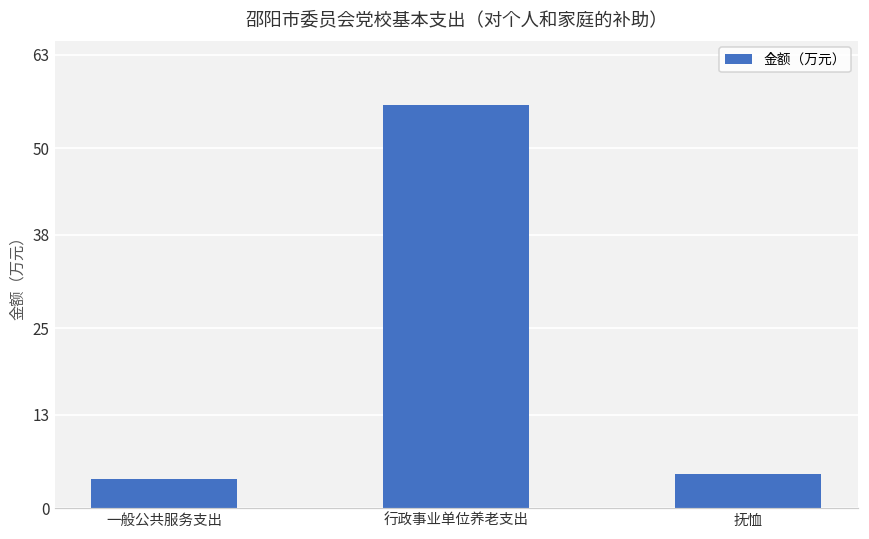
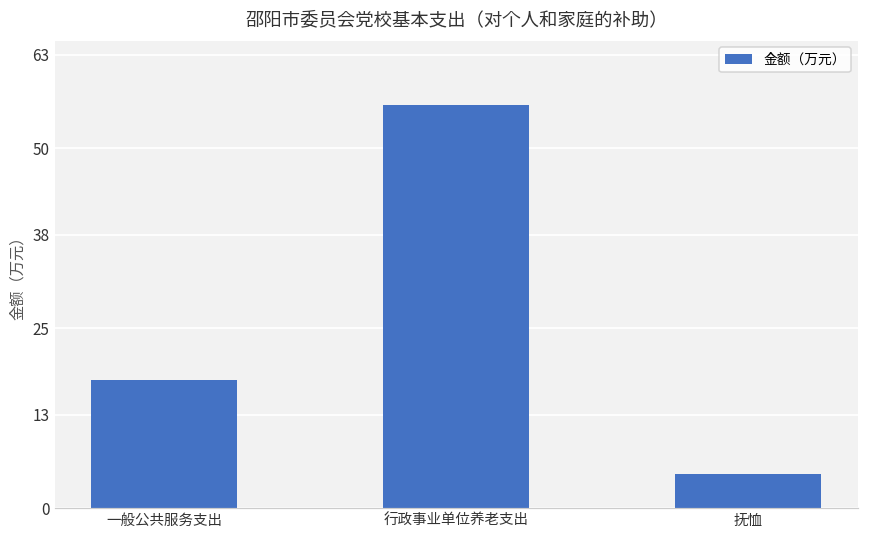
一般公共服务支出: 4 -> 18
